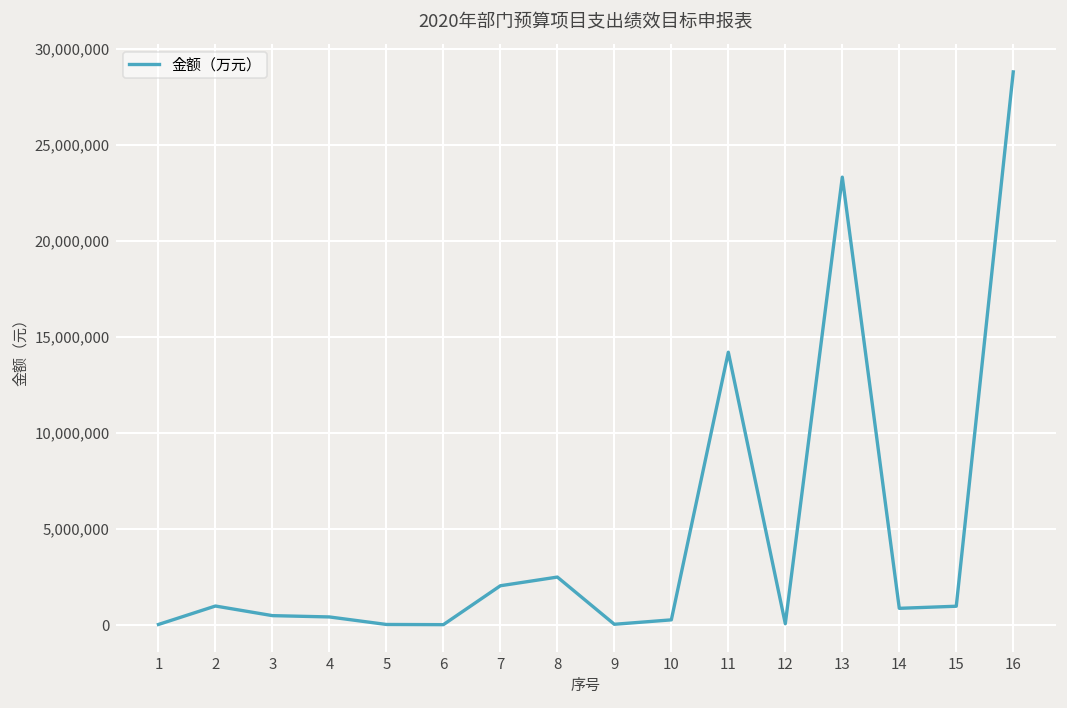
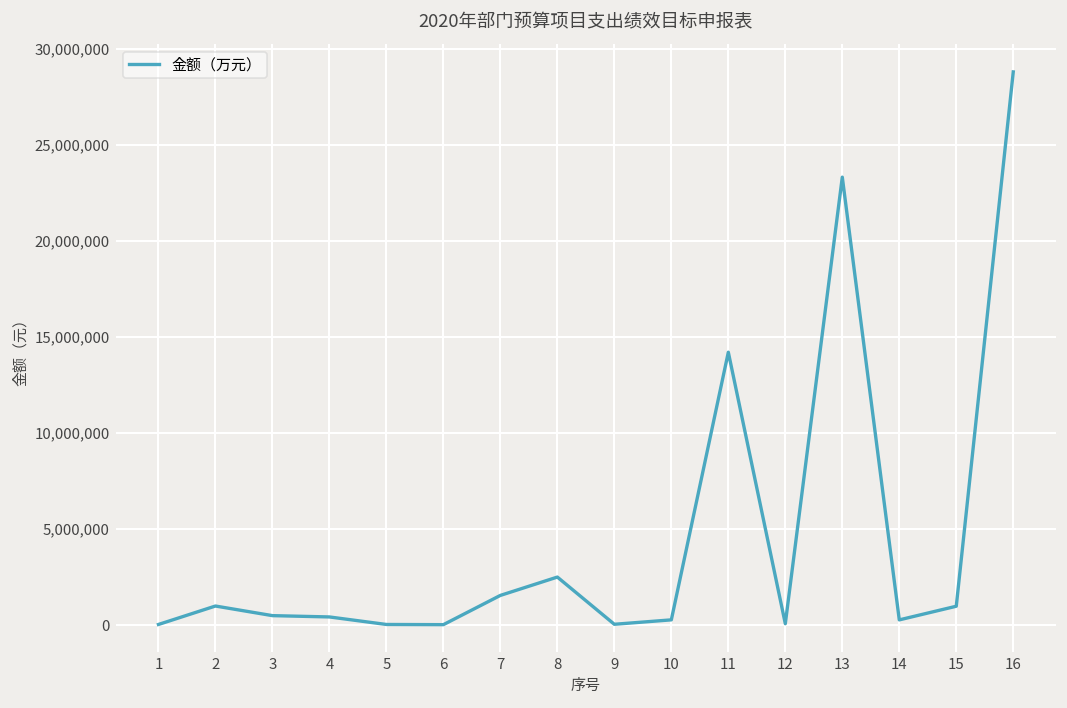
7: 2,100,000 -> 1,600,000
14: 900,000 -> 300,000
